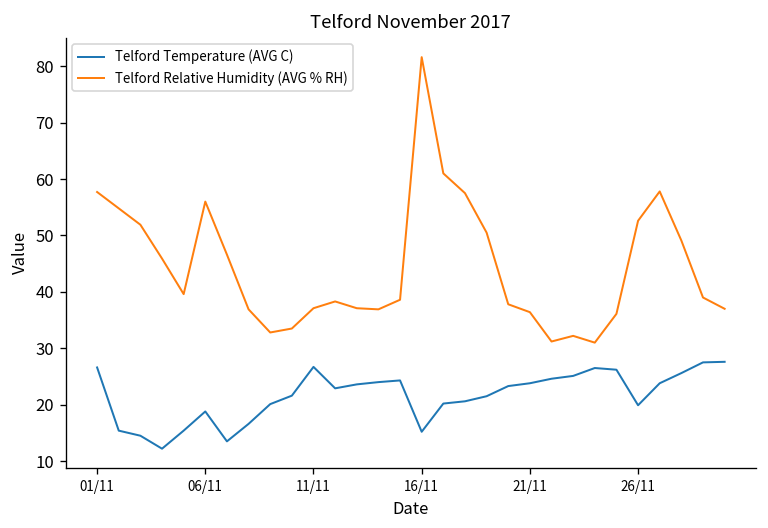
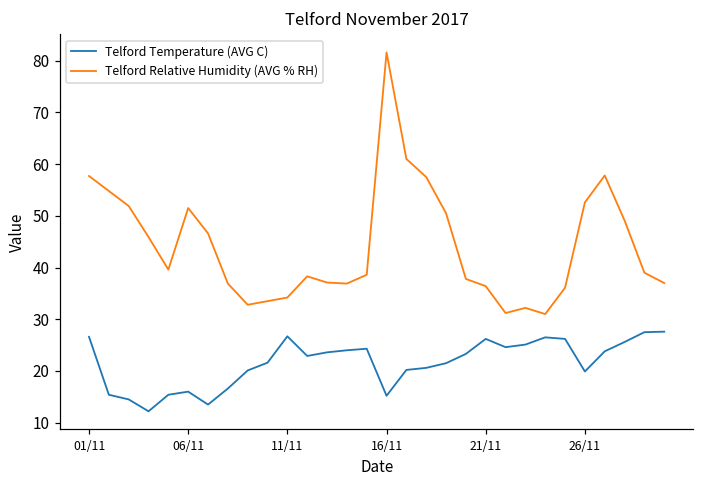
Telford Temperature (AVG C), 06/11: 19 -> 16
Telford Relative Humidity (AVG % RH), 06/11: 56 -> 52
Telford Relative Humidity (AVG % RH), 11/11: 37 -> 34
Telford Temperature (AVG C), 21/11: 24 -> 26
